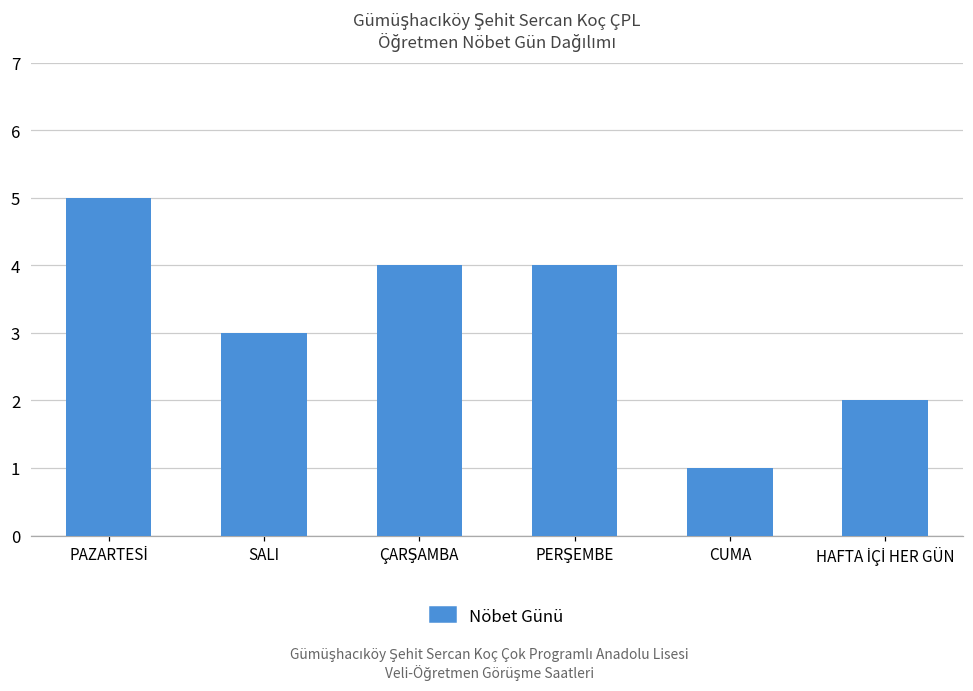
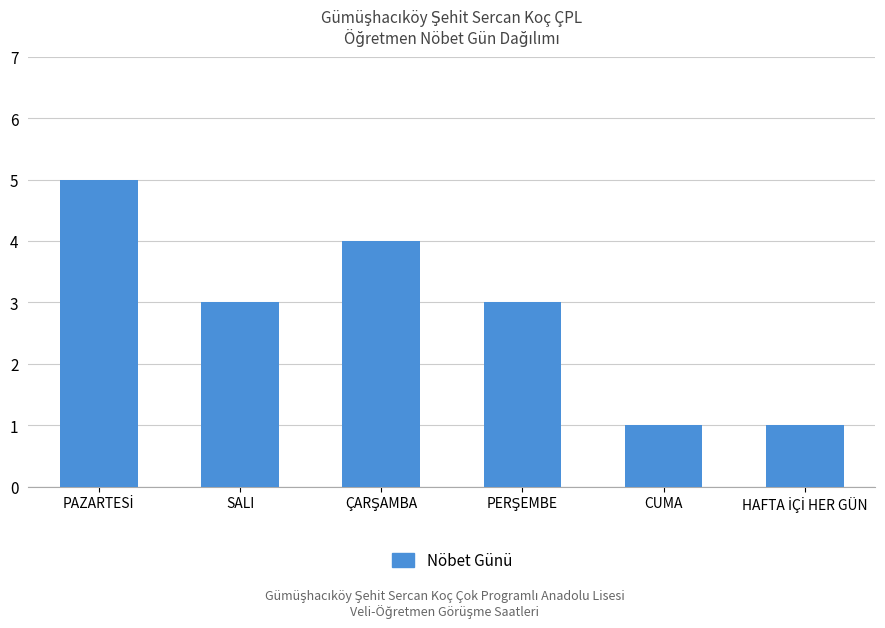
PERŞEMBE: 4 -> 3
HAFTA İÇİ HER GÜN: 2 -> 1
